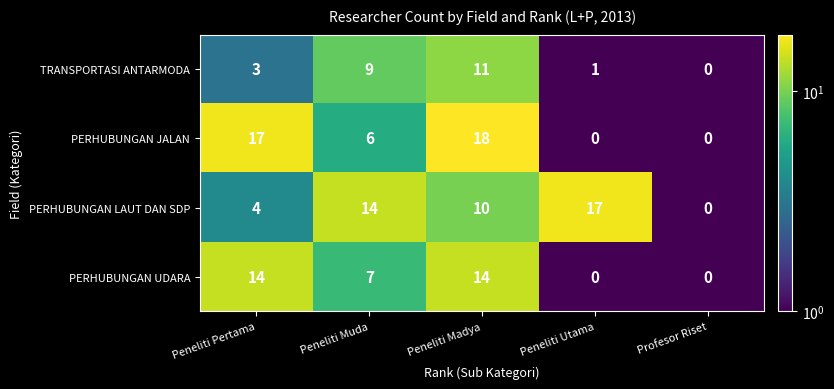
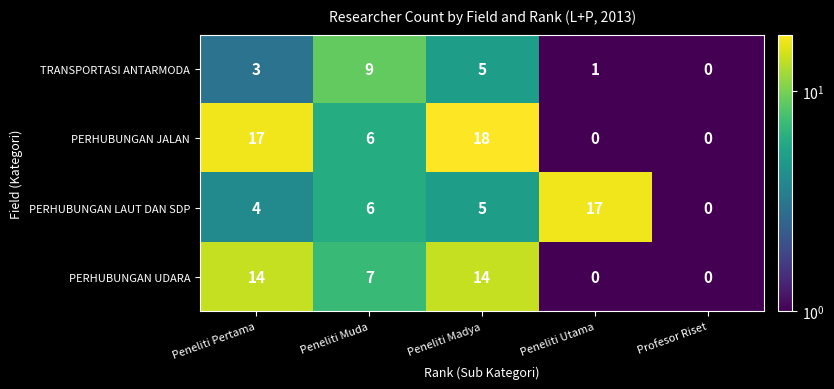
TRANSPORTASI ANTARMODA, Peneliti Madya: 11 -> 5
PERHUBUNGAN LAUT DAN SDP, Peneliti Muda: 14 -> 6
PERHUBUNGAN LAUT DAN SDP, Peneliti Madya: 10 -> 5
